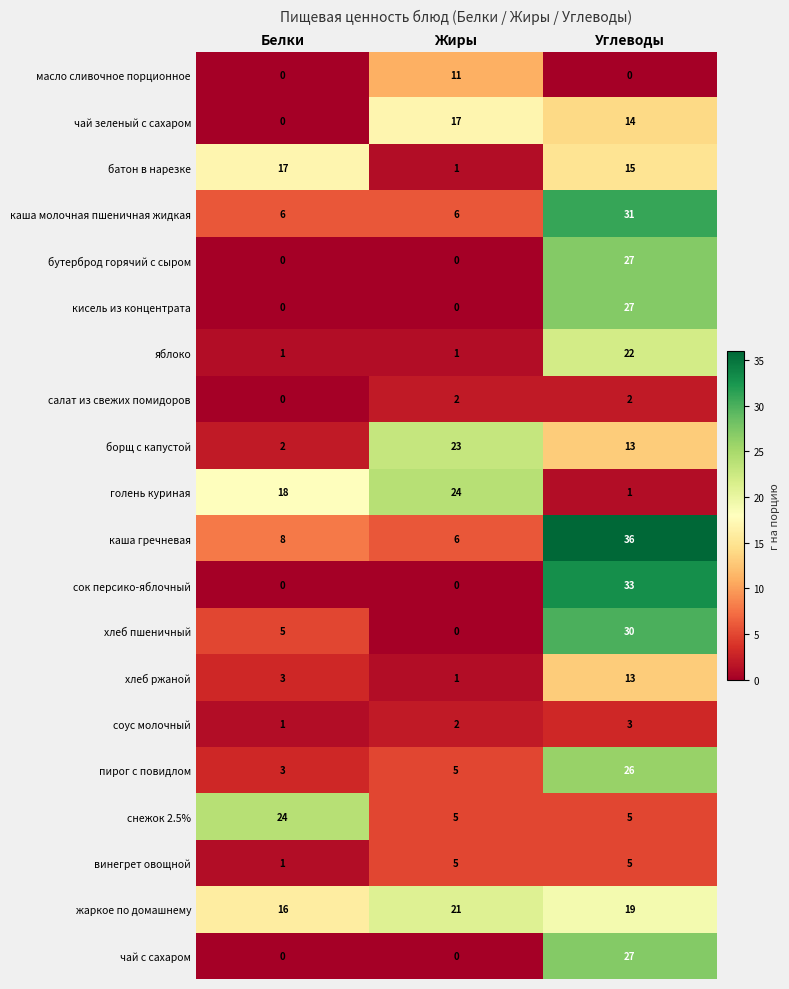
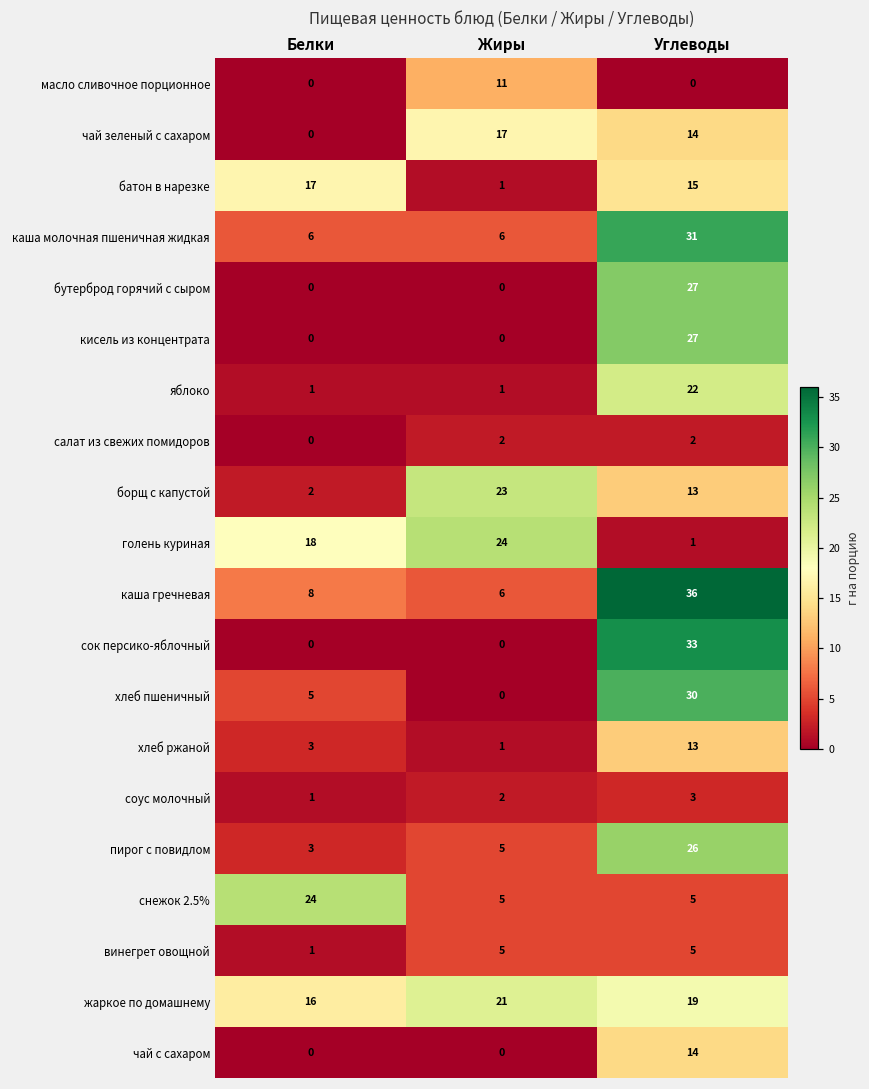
чай с сахаром, Углеводы: 27 -> 14
